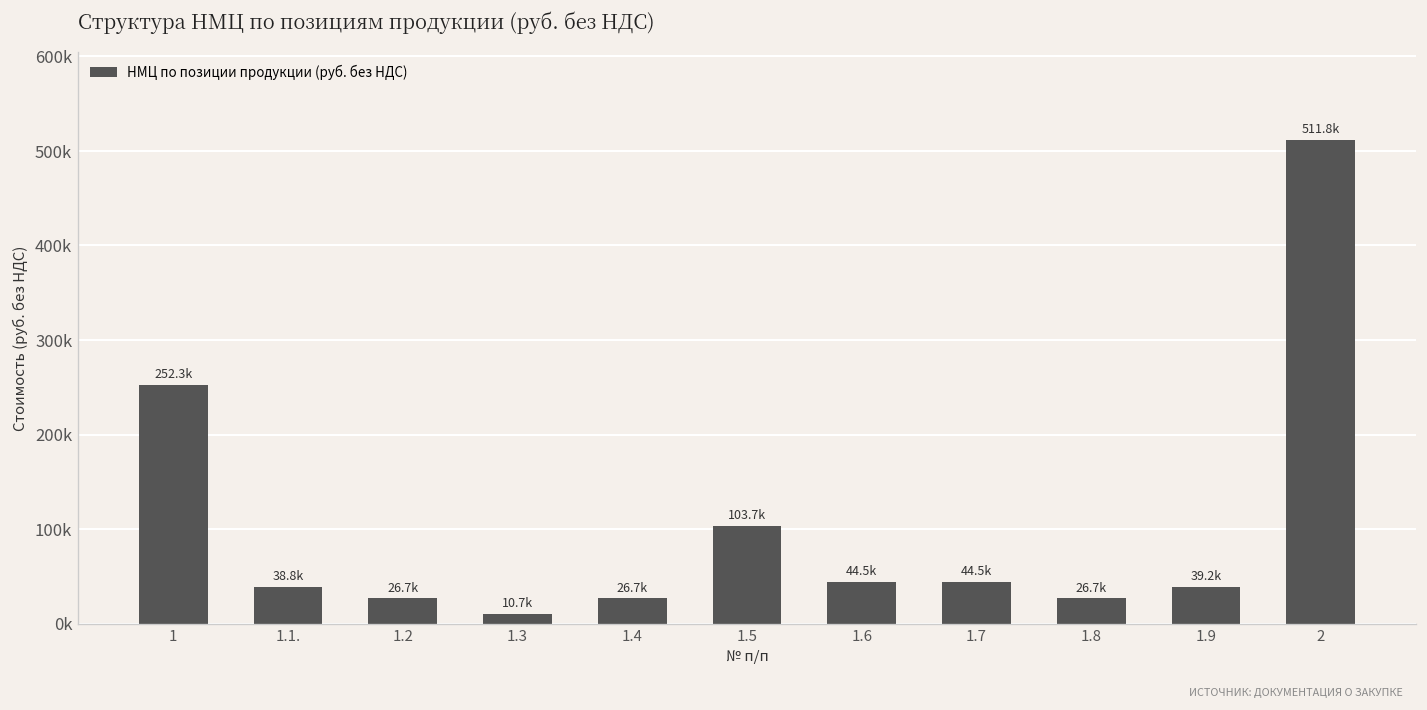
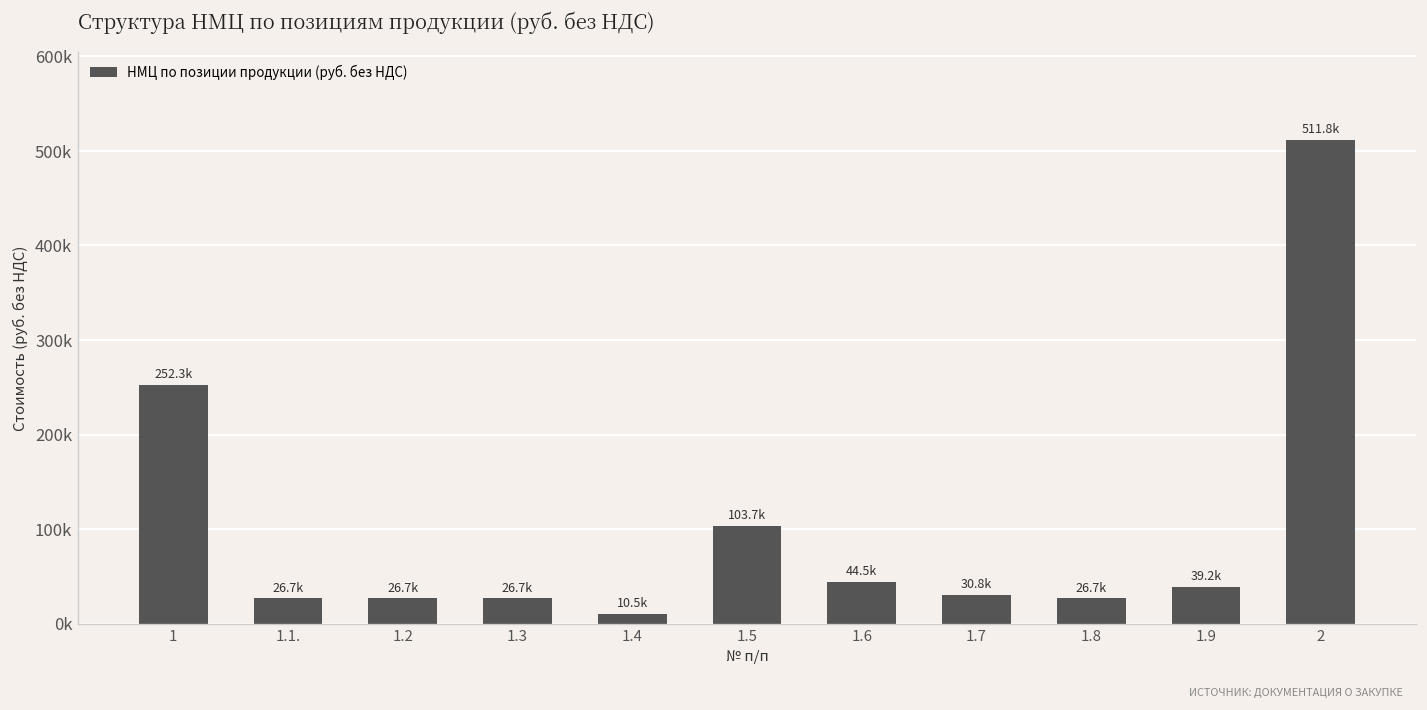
1.1.: 38.8k -> 26.7k
1.3: 10.7k -> 26.7k
1.4: 26.7k -> 10.5k
1.7: 44.5k -> 30.8k
